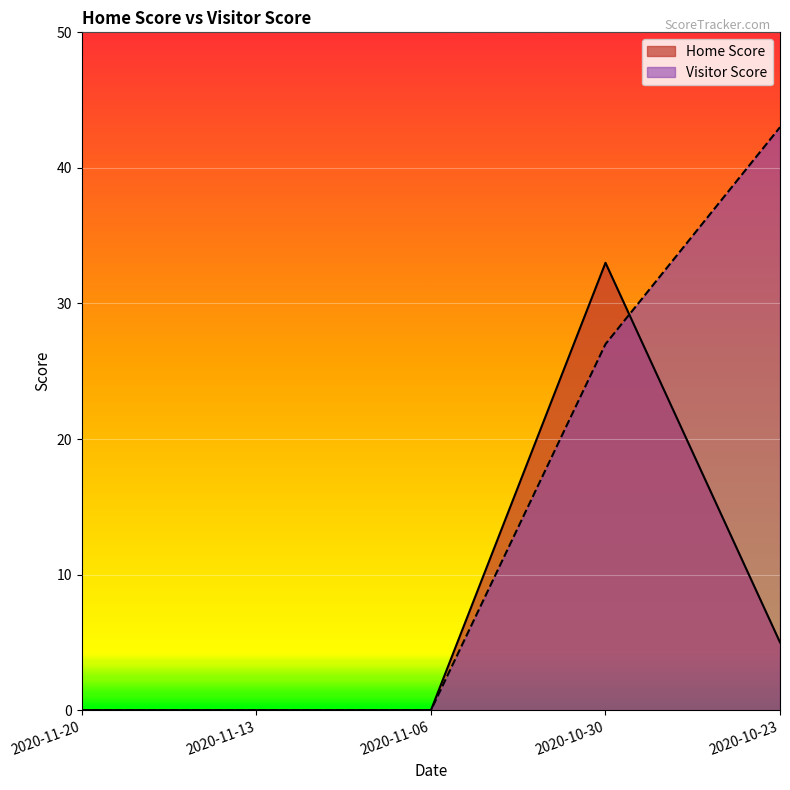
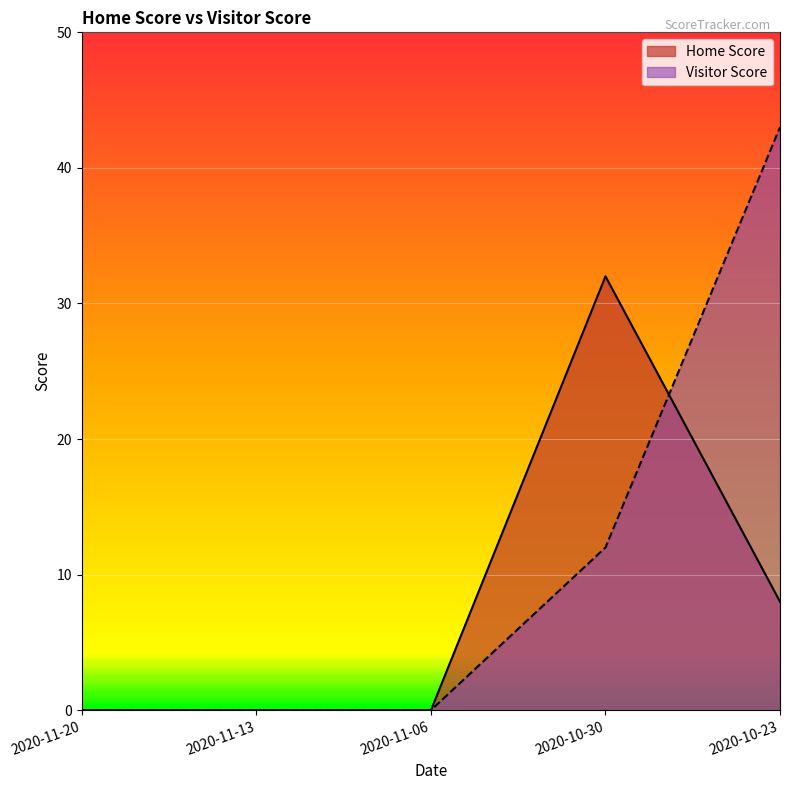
Home Score, 2020-10-30: 33 -> 32
Visitor Score, 2020-10-30: 27 -> 12
Home Score, 2020-10-23: 5 -> 8
